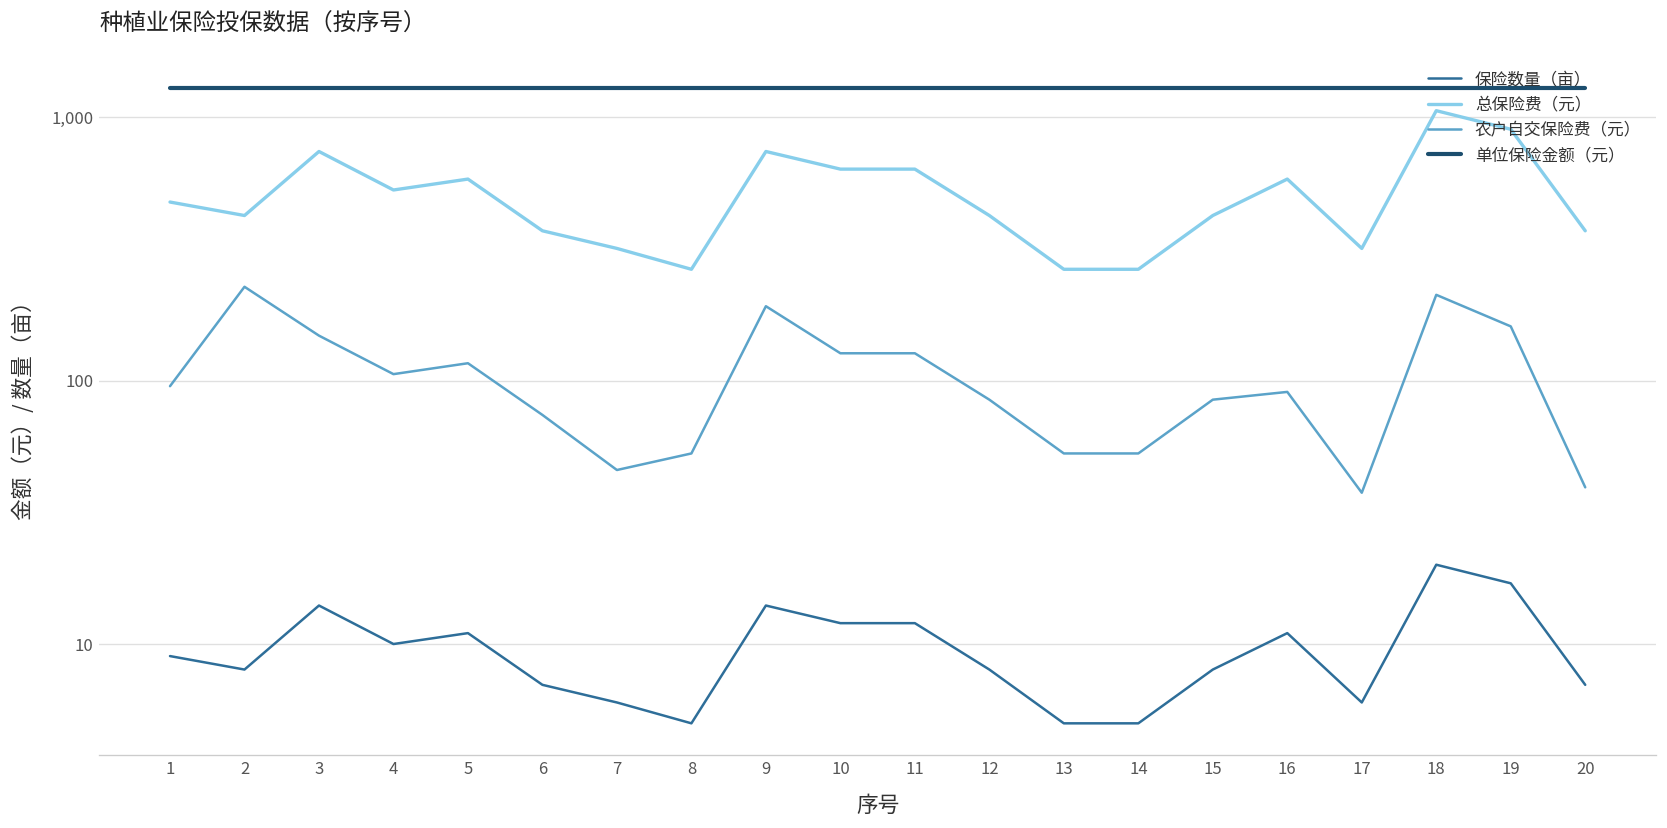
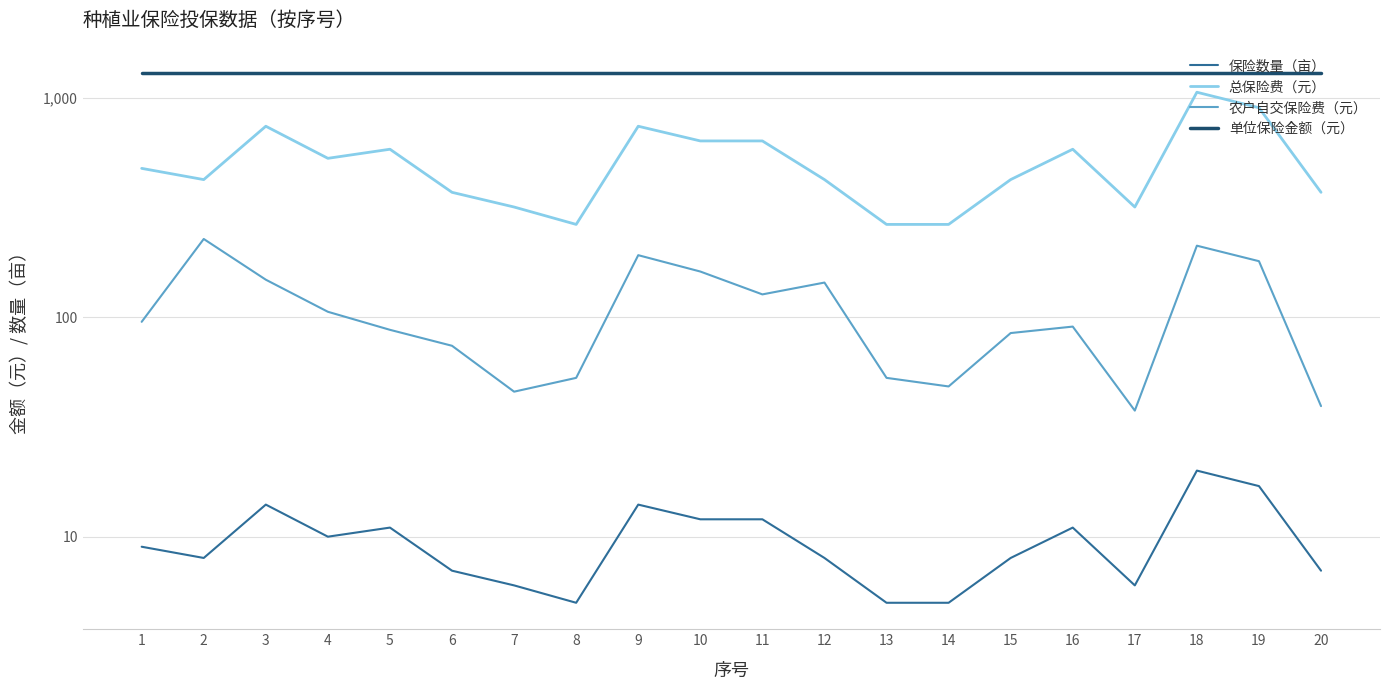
农户自交保险费（元）, 5: 120 -> 88
农户自交保险费（元）, 10: 130 -> 160
农户自交保险费（元）, 12: 85 -> 140
农户自交保险费（元）, 14: 53 -> 48
农户自交保险费（元）, 19: 160 -> 180
